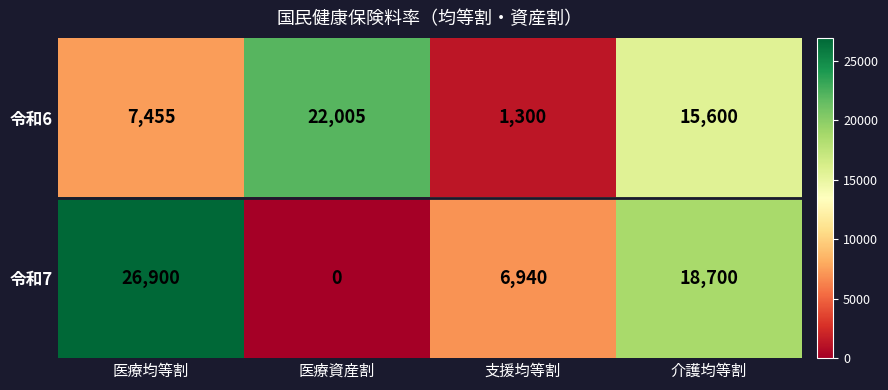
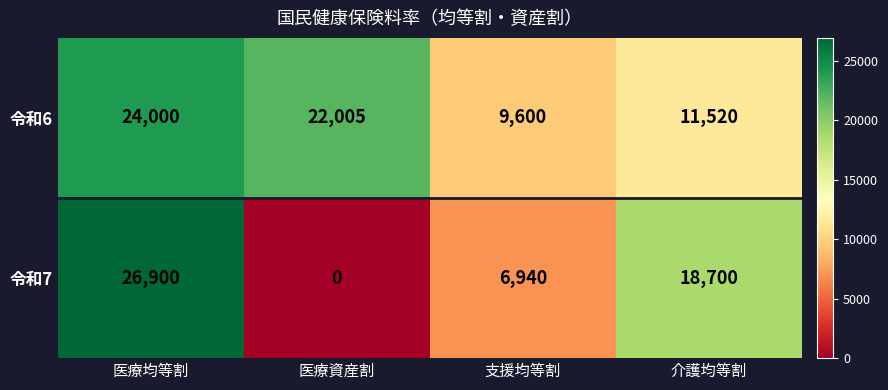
令和6, 医療均等割: 7,455 -> 24,000
令和6, 支援均等割: 1,300 -> 9,600
令和6, 介護均等割: 15,600 -> 11,520
